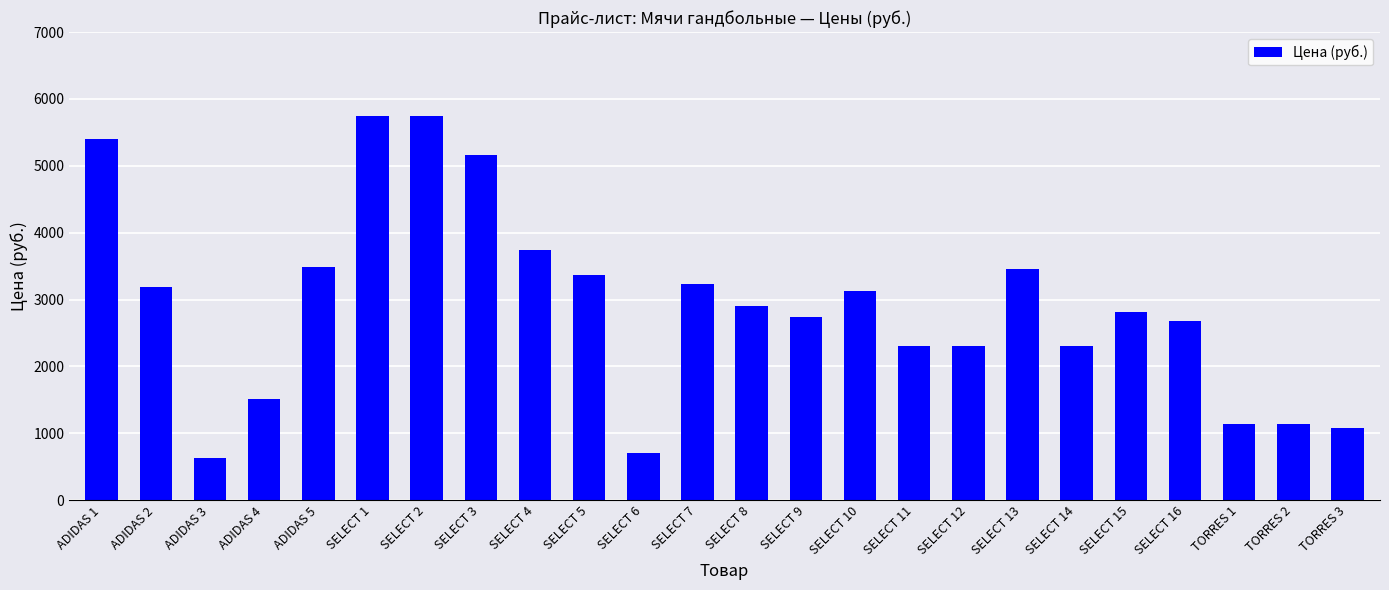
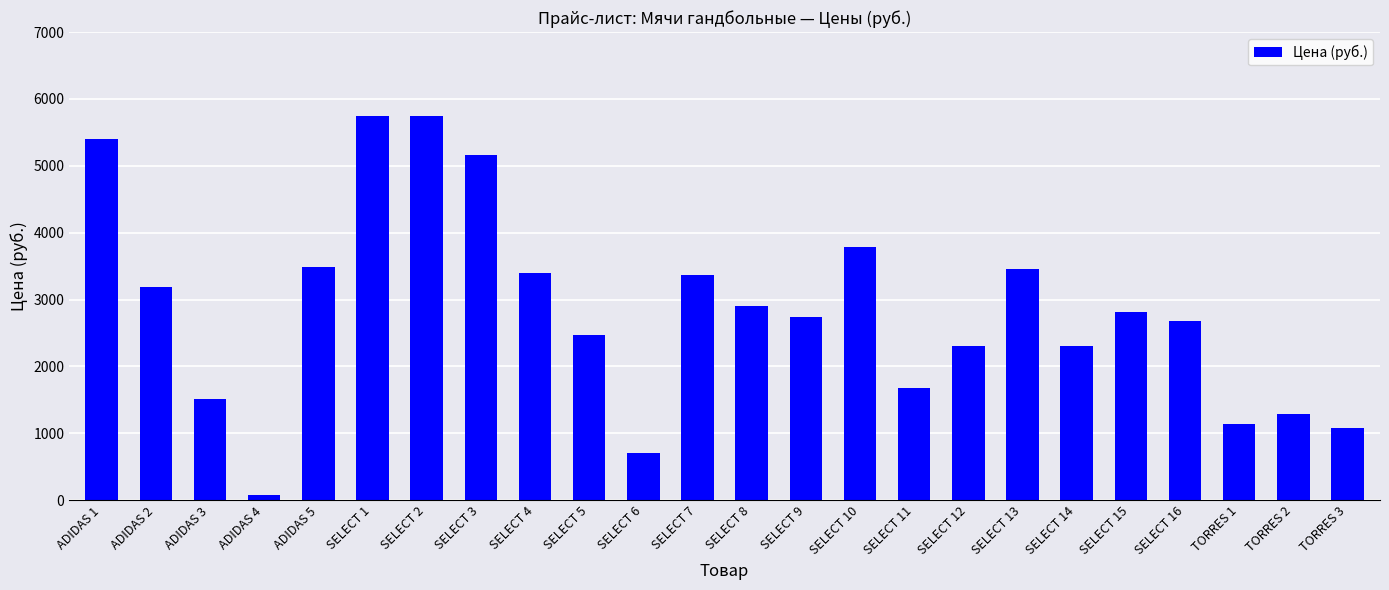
ADIDAS 3: 600 -> 1500
ADIDAS 4: 1500 -> 100
SELECT 4: 3700 -> 3400
SELECT 5: 3400 -> 2500
SELECT 7: 3200 -> 3400
SELECT 10: 3100 -> 3800
SELECT 11: 2300 -> 1700
TORRES 2: 1100 -> 1300
